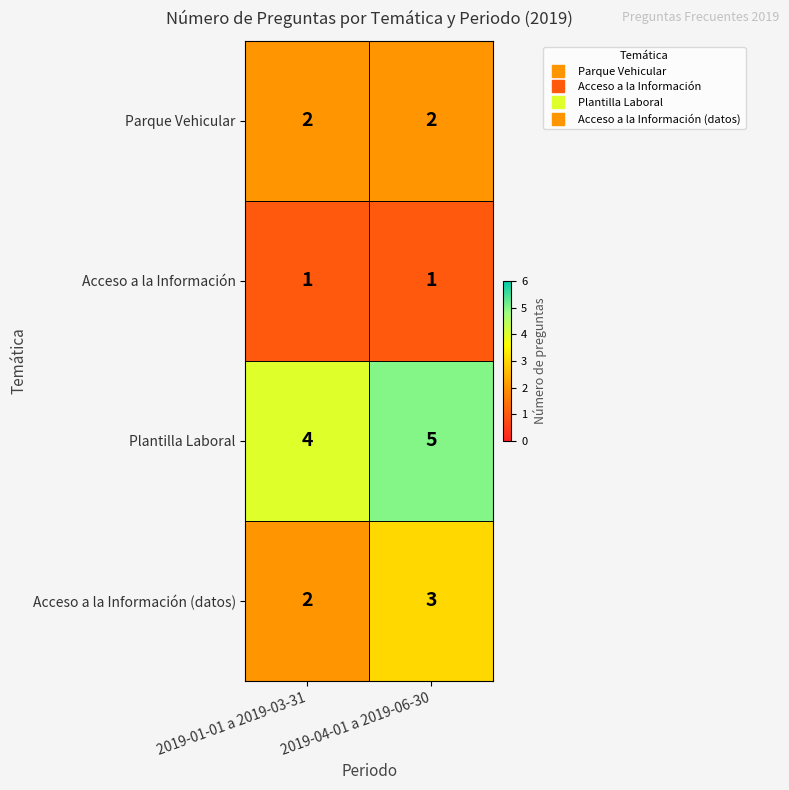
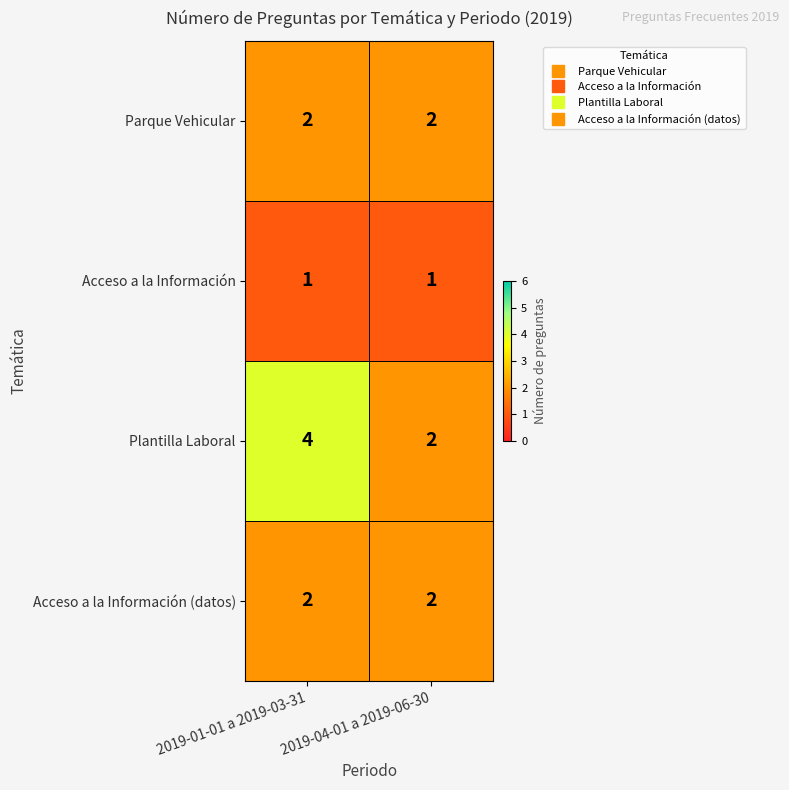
Plantilla Laboral, 2019-04-01 a 2019-06-30: 5 -> 2
Acceso a la Información (datos), 2019-04-01 a 2019-06-30: 3 -> 2
